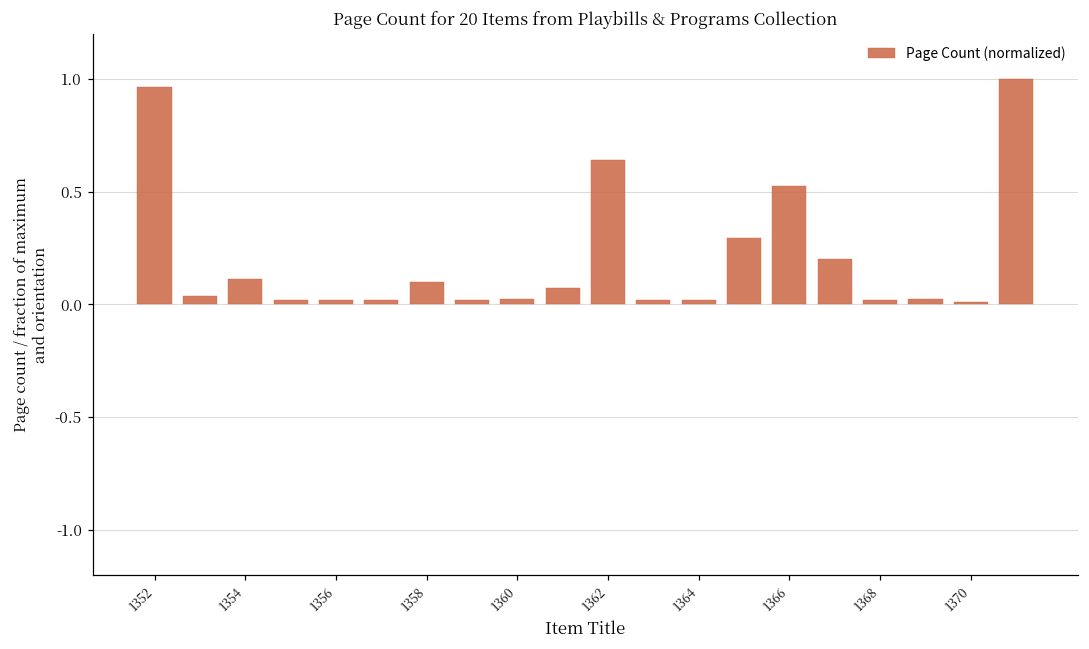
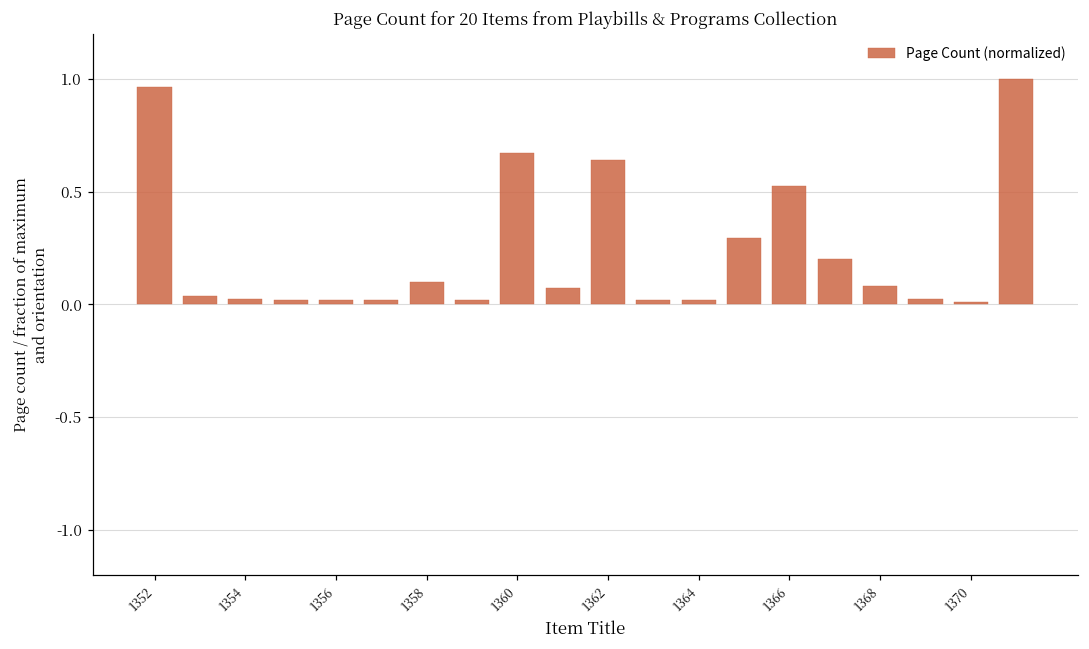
1354: 0.11 -> 0.03
1360: 0.03 -> 0.67
1368: 0.02 -> 0.08
